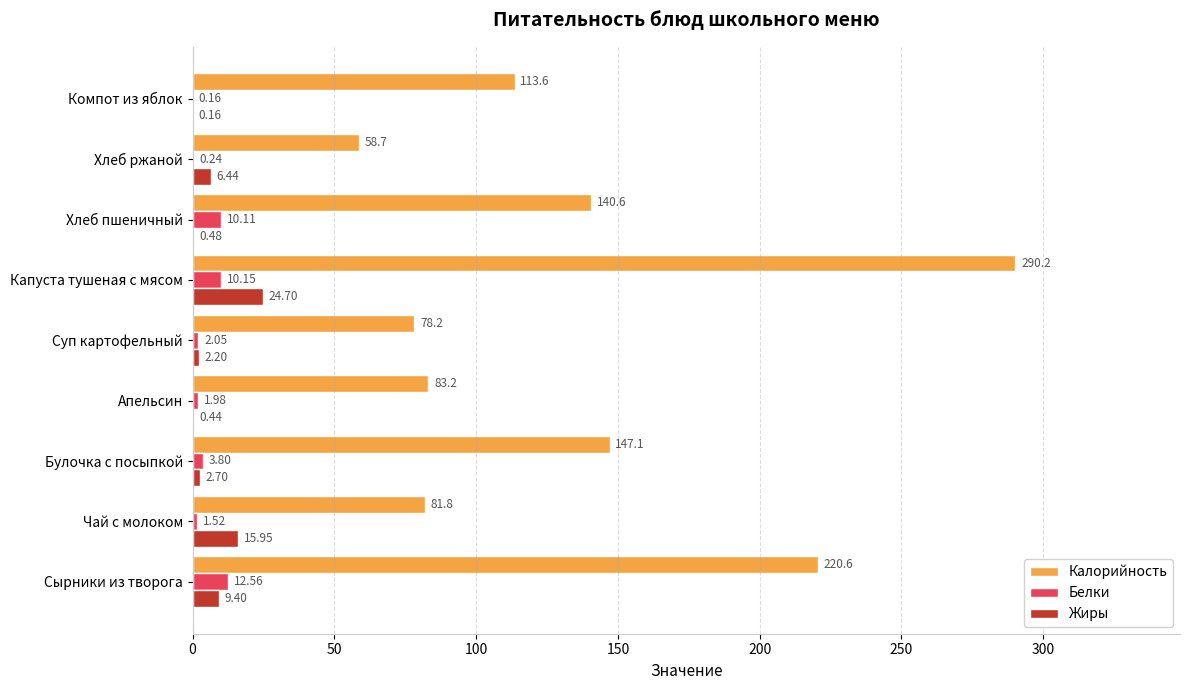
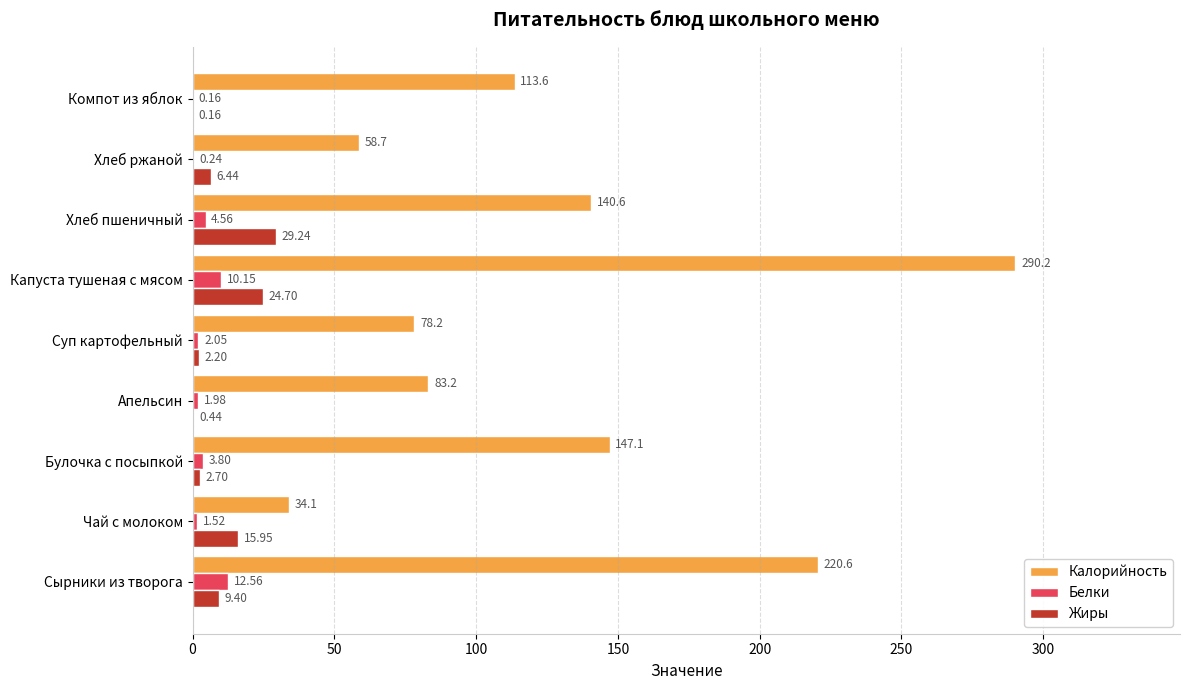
Белки, Хлеб пшеничный: 10.11 -> 4.56
Жиры, Хлеб пшеничный: 0.48 -> 29.24
Калорийность, Чай с молоком: 81.8 -> 34.1
